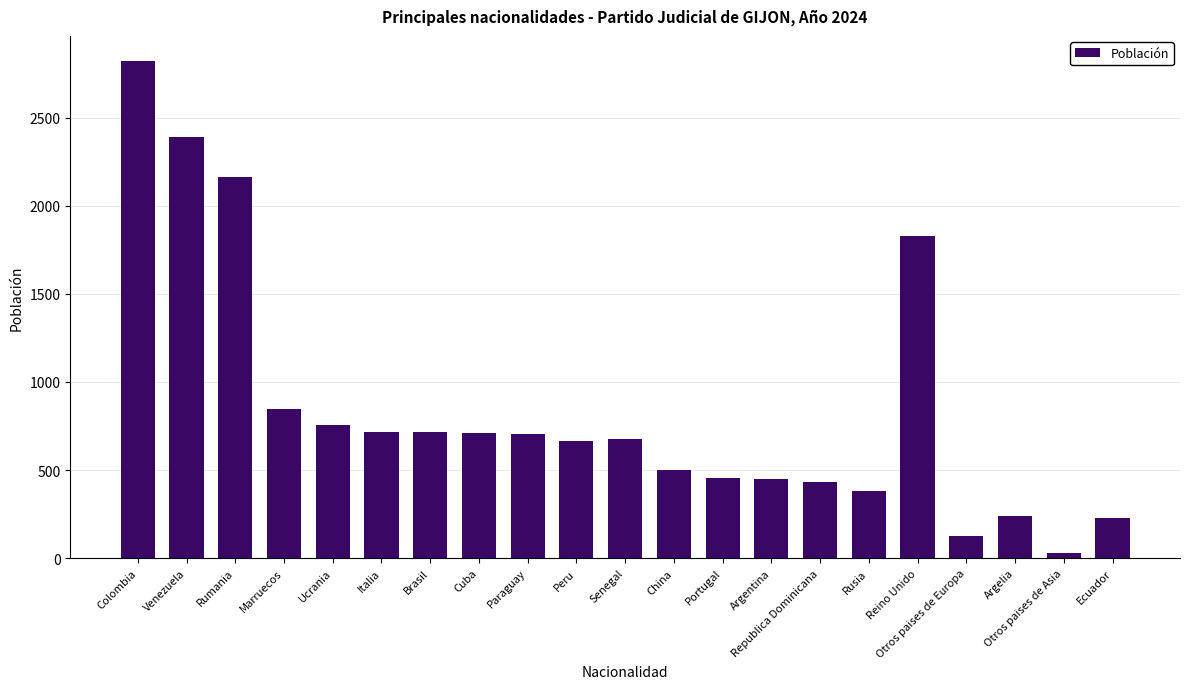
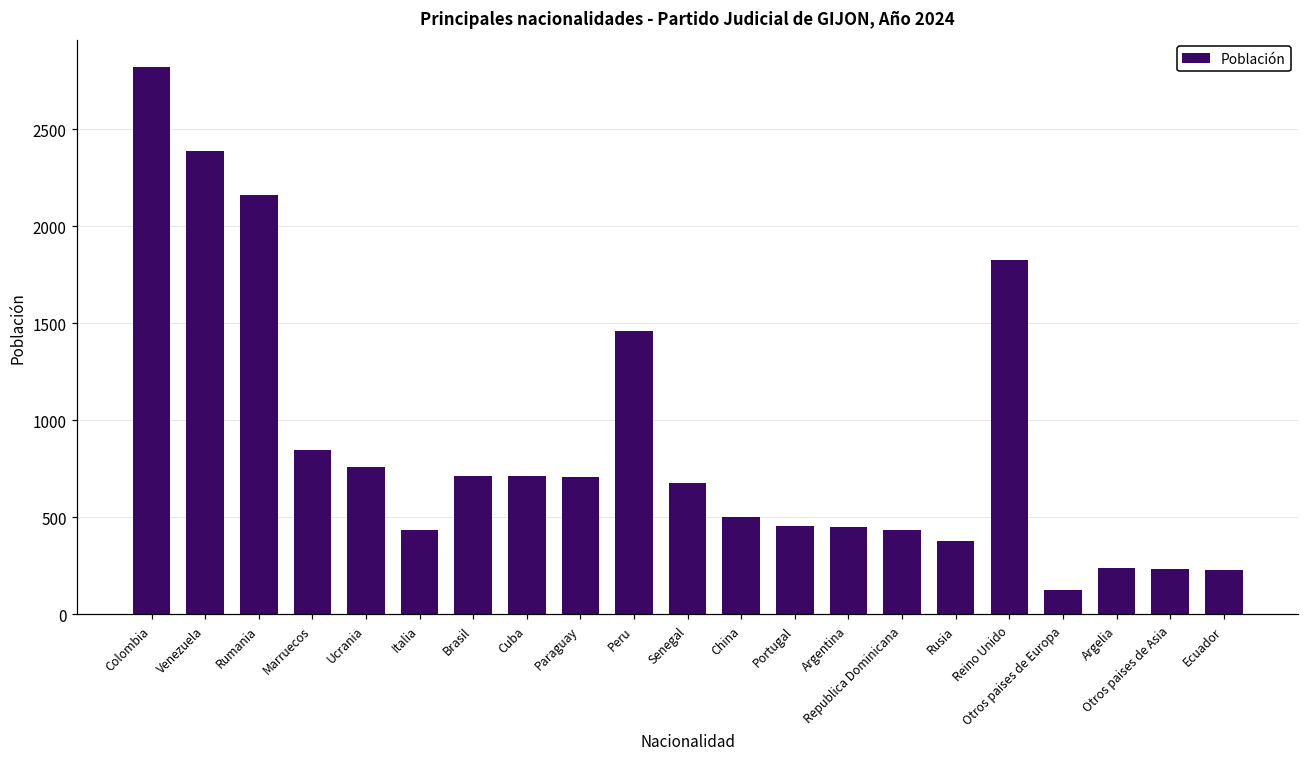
Italia: 710 -> 430
Peru: 660 -> 1460
Otros paises de Asia: 30 -> 230
